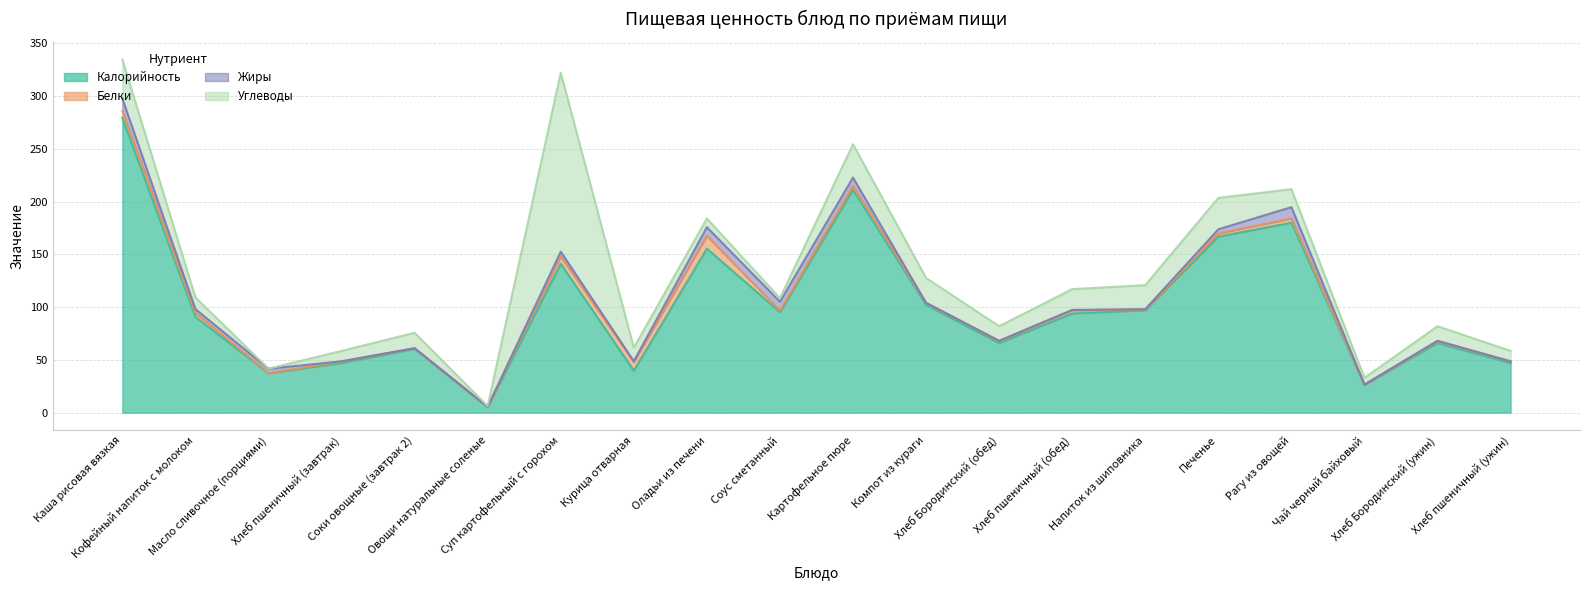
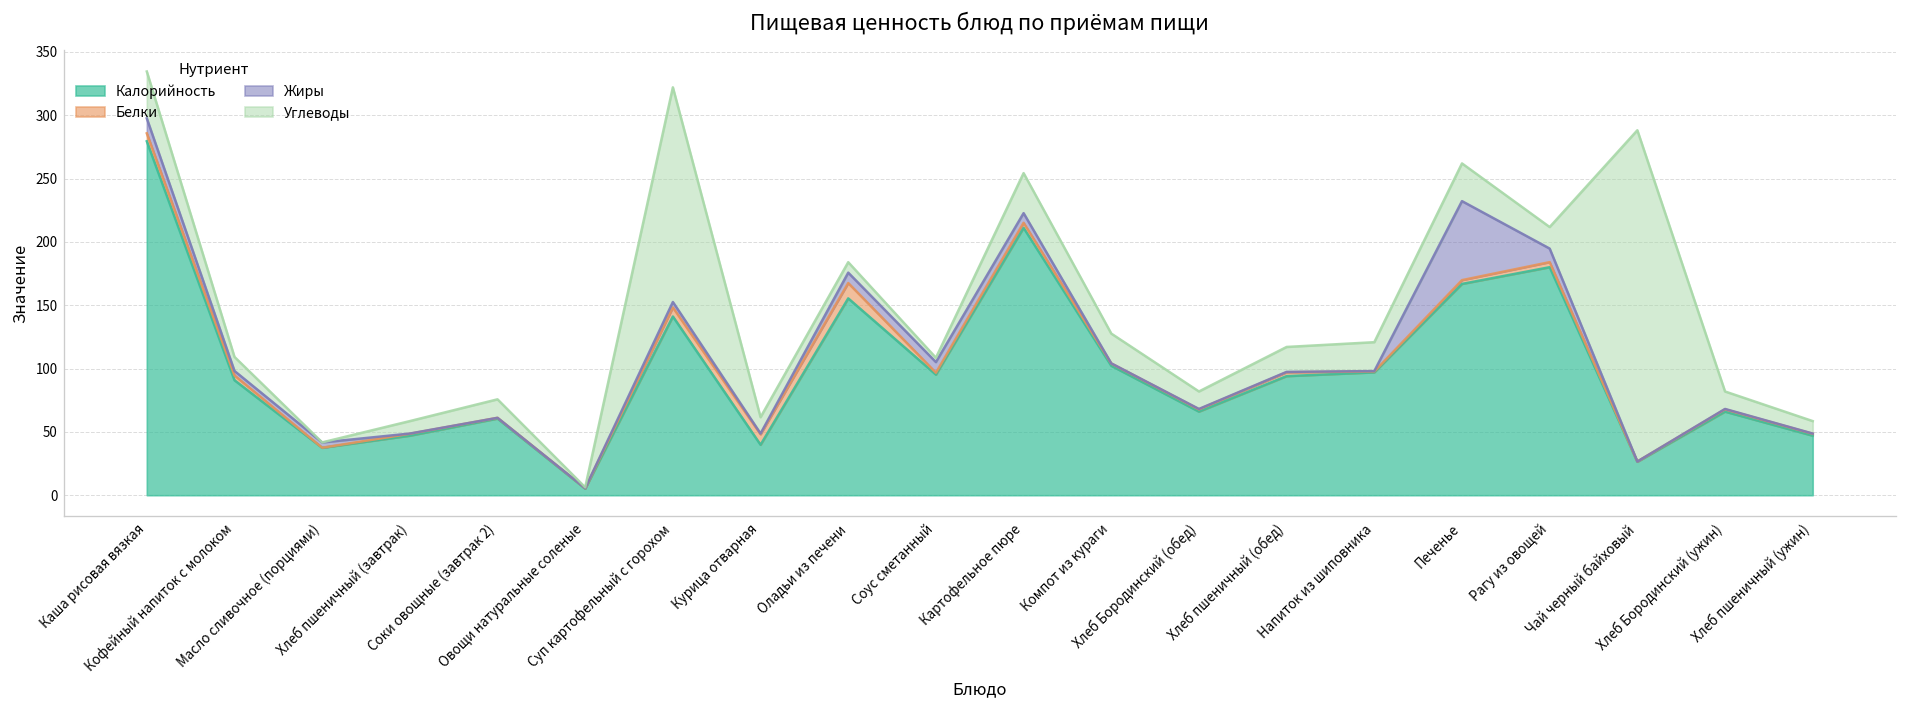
Жиры, Печенье: 4 -> 62
Углеводы, Чай черный байховый: 6 -> 262
